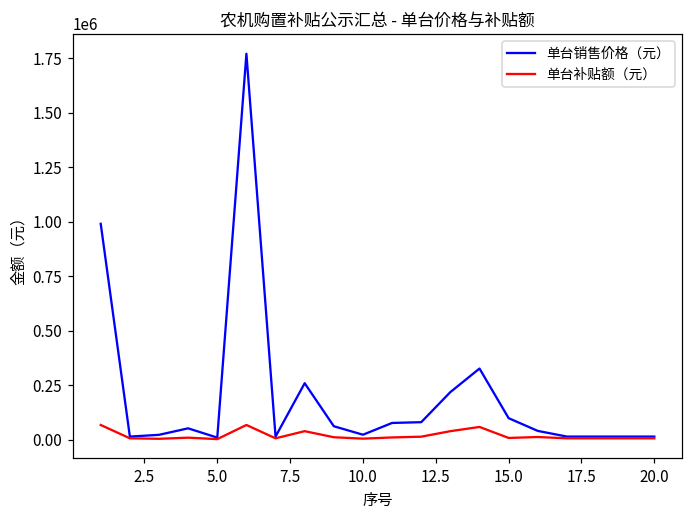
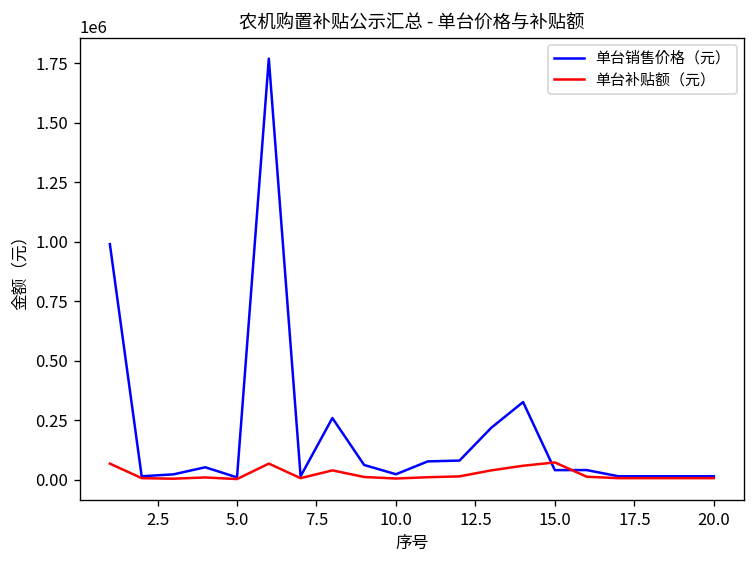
单台销售价格（元）, 15.0: 100000 -> 40000
单台补贴额（元）, 15.0: 10000 -> 70000
